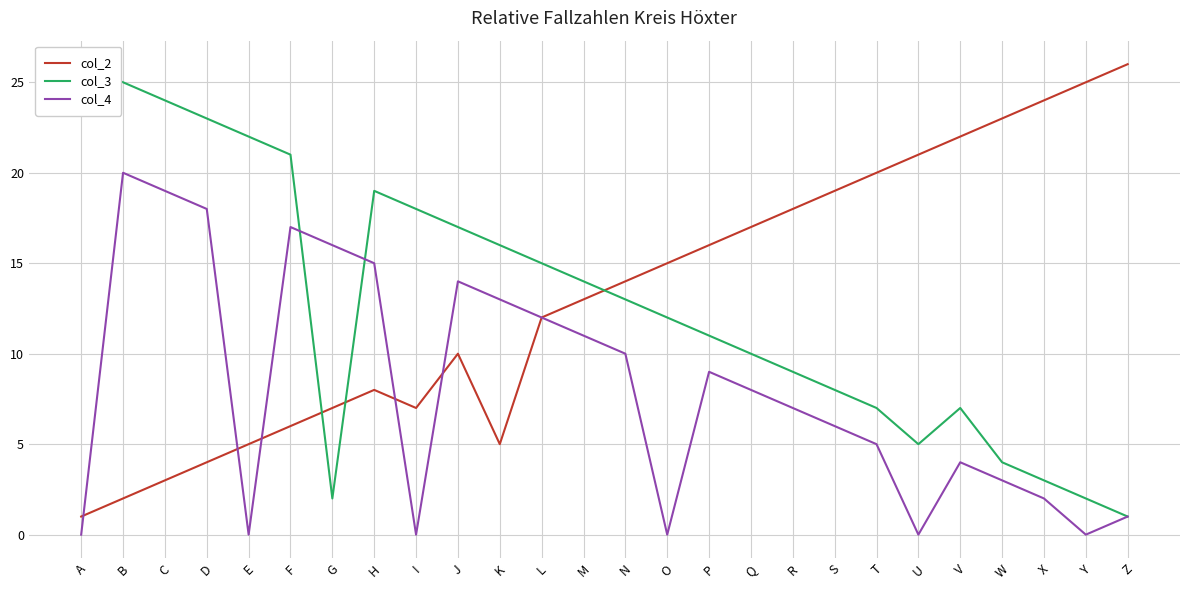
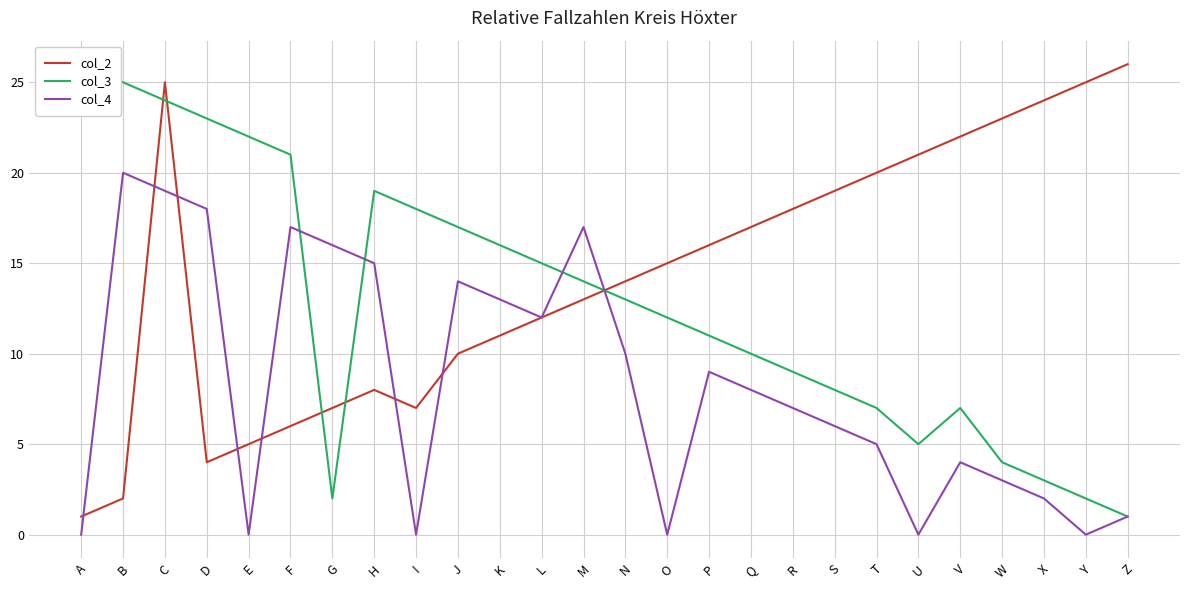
col_2, C: 3 -> 25
col_2, K: 5 -> 11
col_4, M: 11 -> 17
